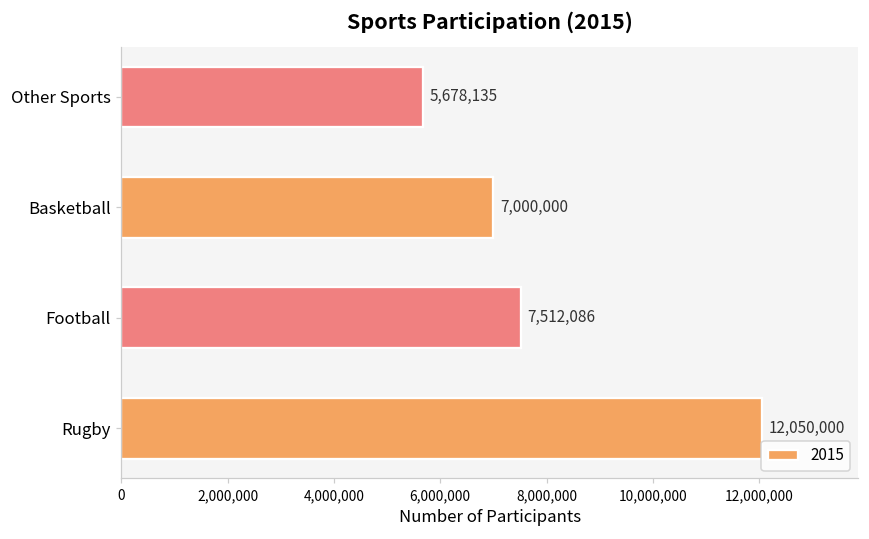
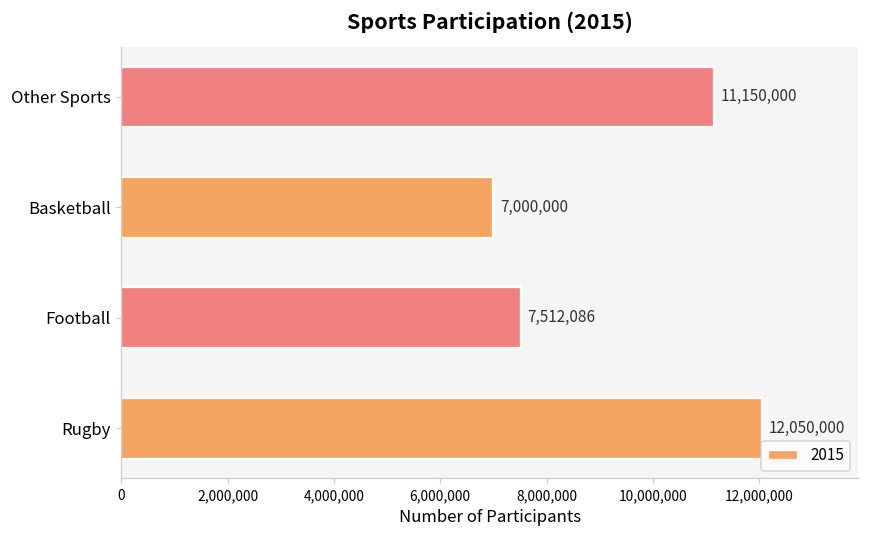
Other Sports: 5,678,135 -> 11,150,000
